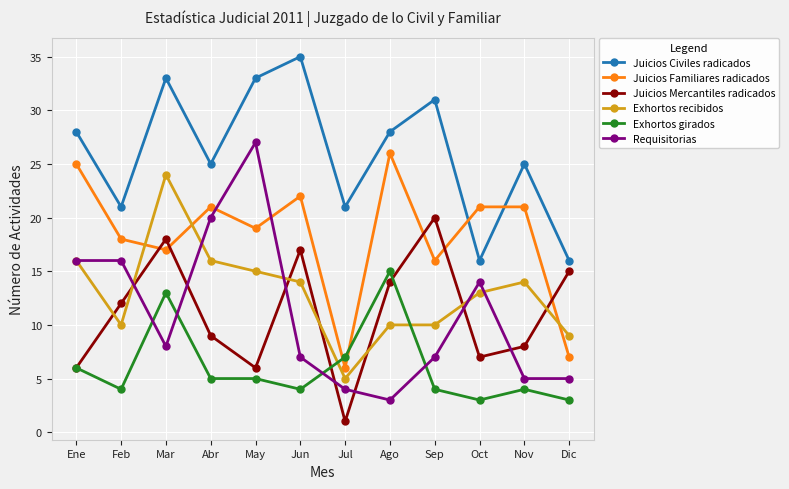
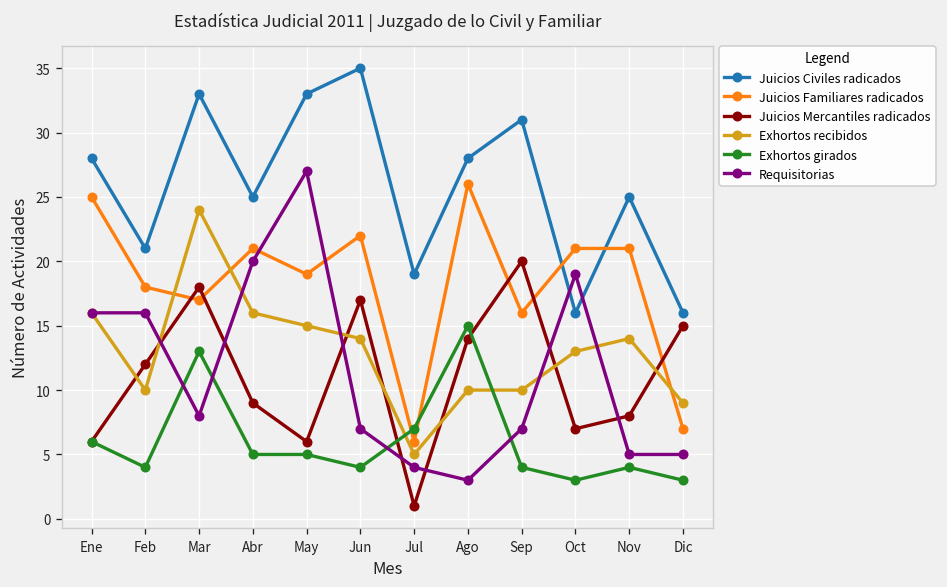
Juicios Civiles radicados, Jul: 21 -> 19
Requisitorias, Oct: 14 -> 19
